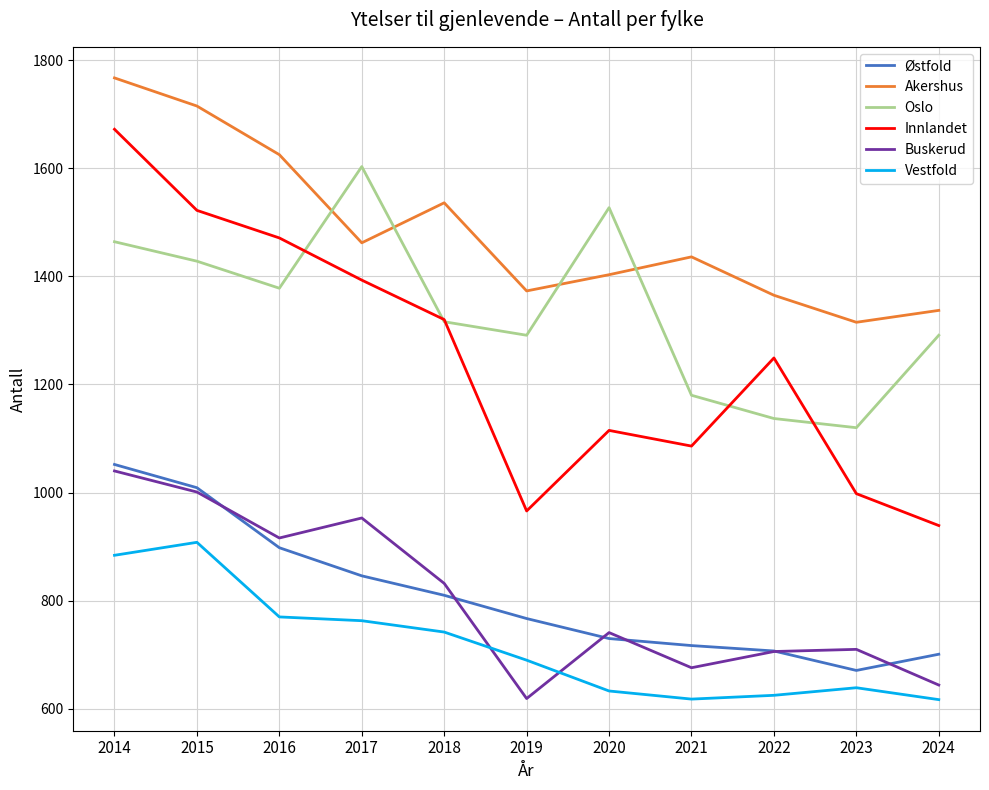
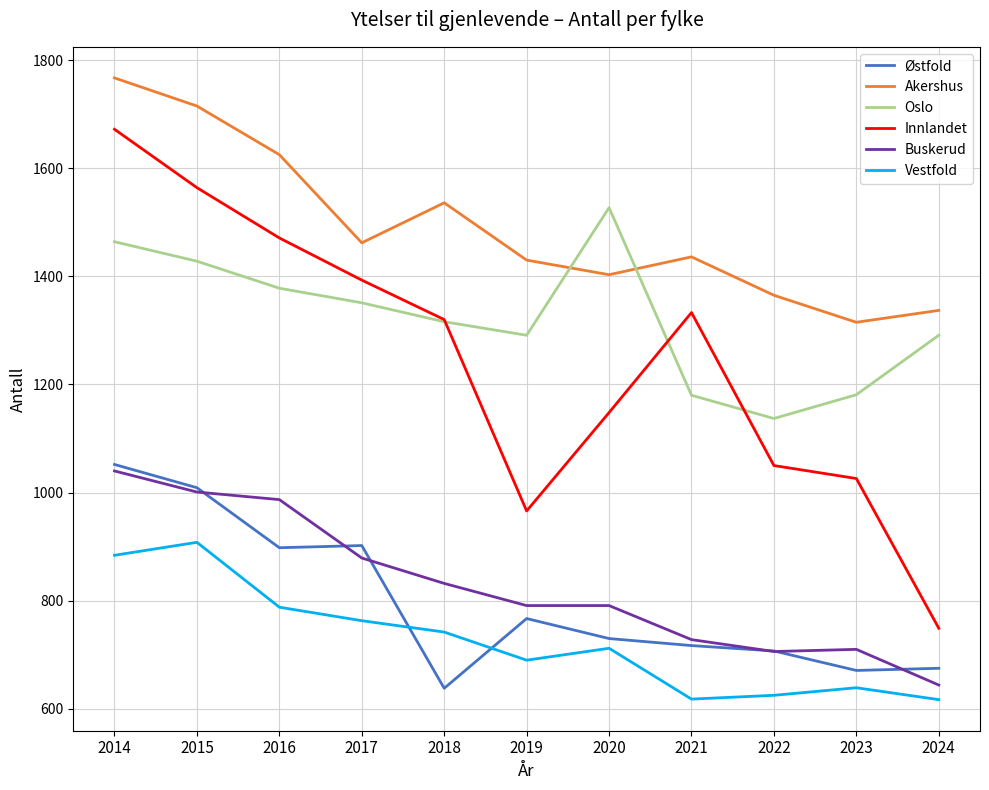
Innlandet, 2015: 1520 -> 1560
Buskerud, 2016: 920 -> 990
Vestfold, 2016: 770 -> 790
Østfold, 2017: 850 -> 900
Oslo, 2017: 1600 -> 1350
Buskerud, 2017: 950 -> 880
Østfold, 2018: 810 -> 640
Akershus, 2019: 1370 -> 1430
Buskerud, 2019: 620 -> 790
Innlandet, 2020: 1120 -> 1150
Buskerud, 2020: 740 -> 790
Vestfold, 2020: 630 -> 710
Innlandet, 2021: 1090 -> 1330
Buskerud, 2021: 680 -> 730
Innlandet, 2022: 1250 -> 1050
Oslo, 2023: 1120 -> 1180
Innlandet, 2023: 1000 -> 1030
Østfold, 2024: 700 -> 680
Innlandet, 2024: 940 -> 750
